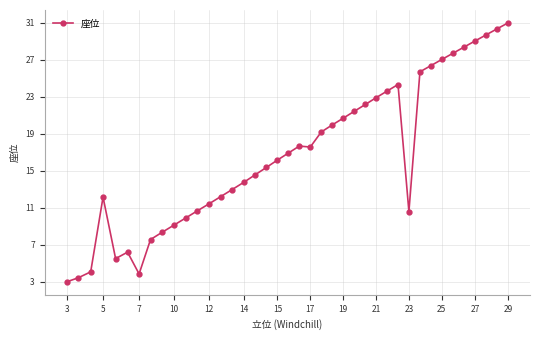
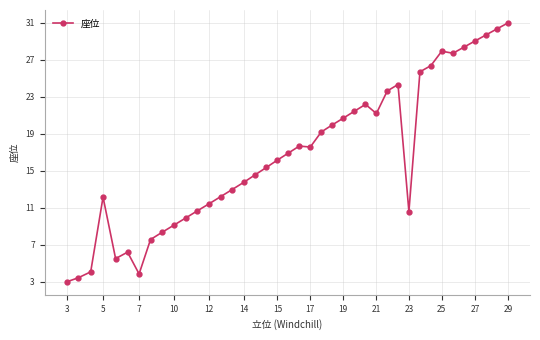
21: 23 -> 22
25: 27 -> 28
